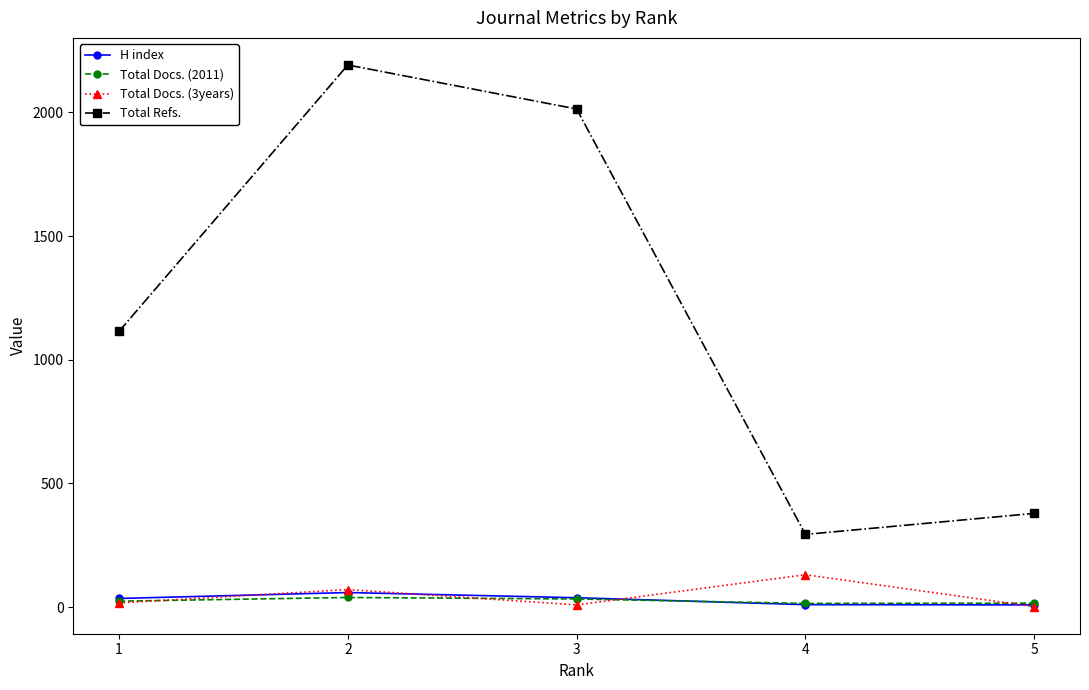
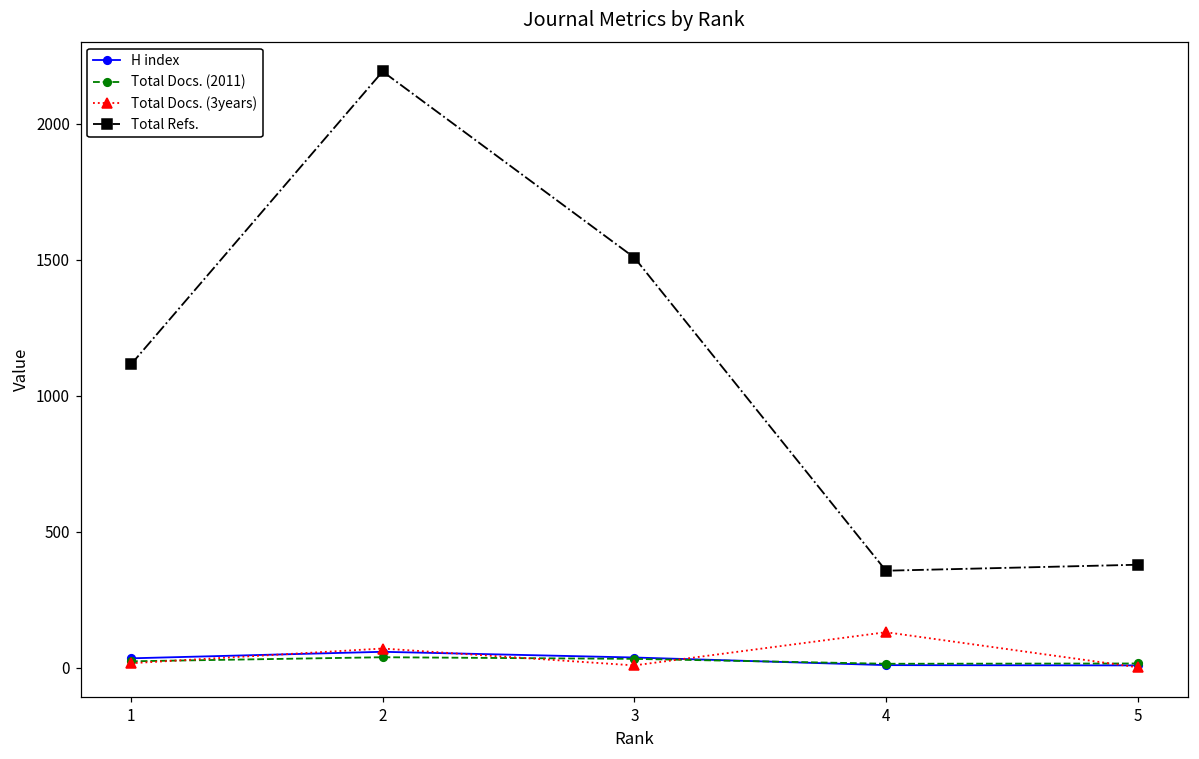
Total Refs., 3: 2010 -> 1510
Total Refs., 4: 290 -> 360
